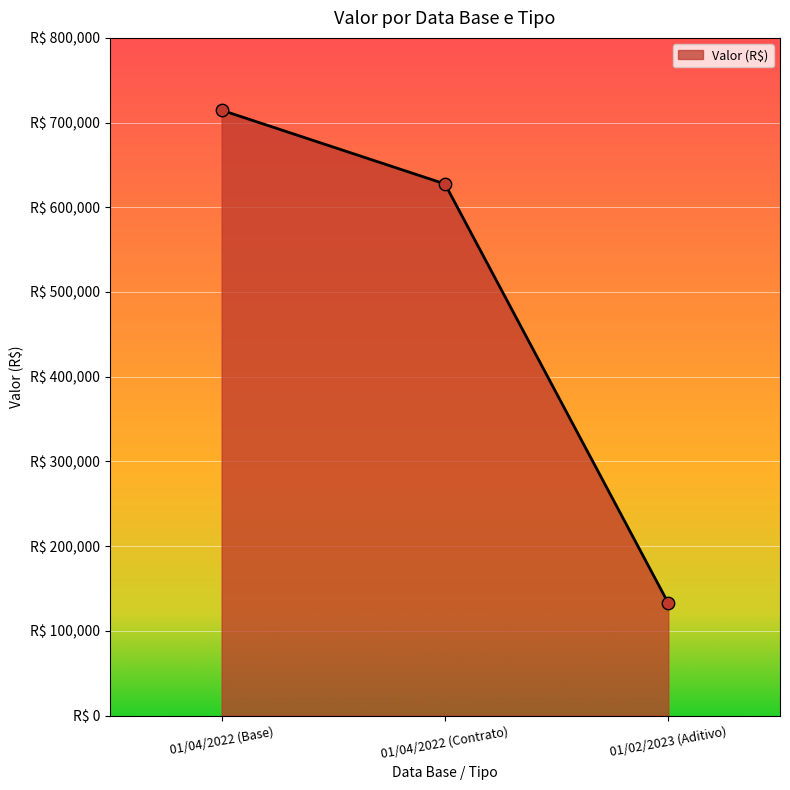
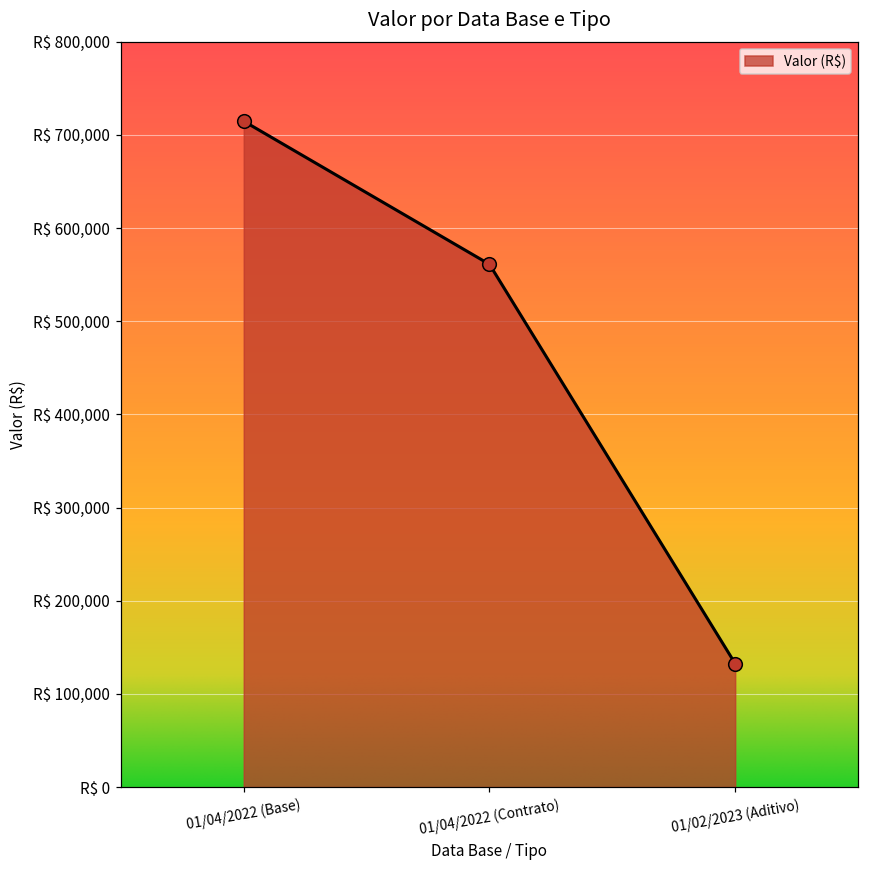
01/04/2022 (Contrato): R$ 630,000 -> R$ 560,000
